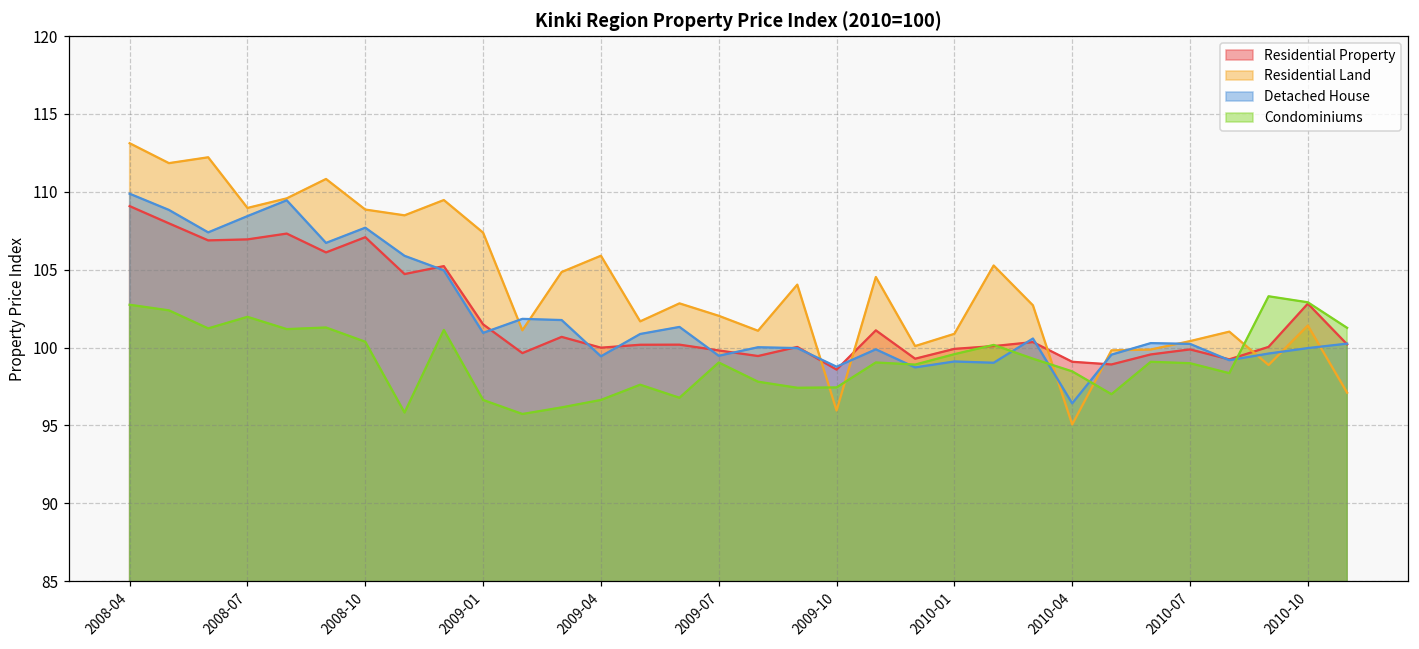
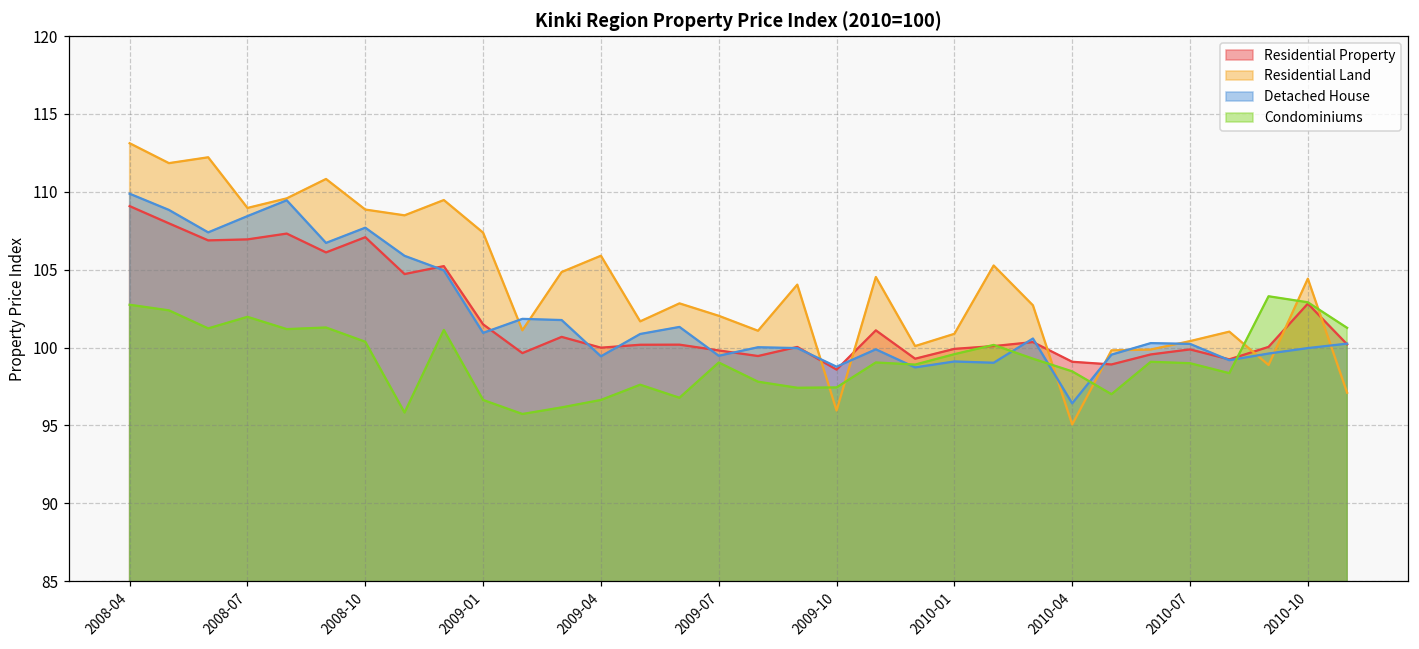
Residential Land, 2010-10: 101.4 -> 104.4
